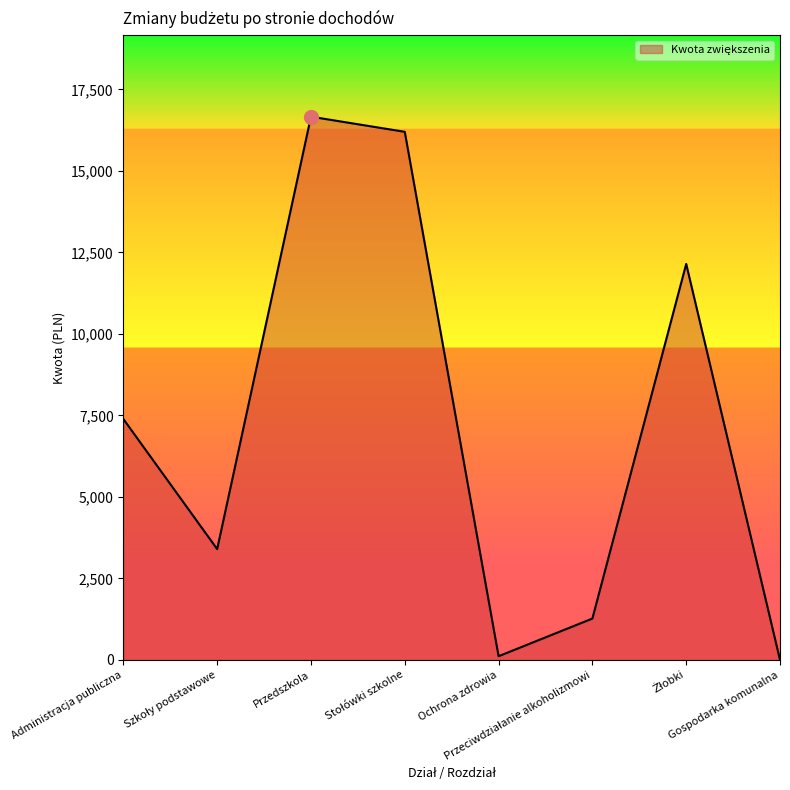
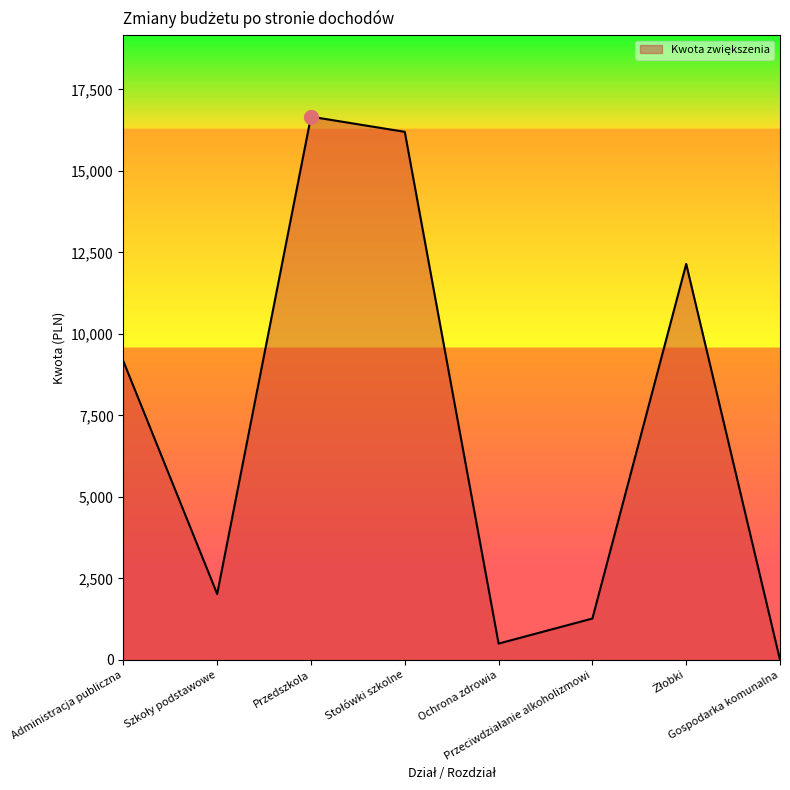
Kwota zwiększenia, Administracja publiczna: 7,400 -> 9,200
Kwota zwiększenia, Szkoły podstawowe: 3,400 -> 2,000
Kwota zwiększenia, Ochrona zdrowia: 100 -> 500
